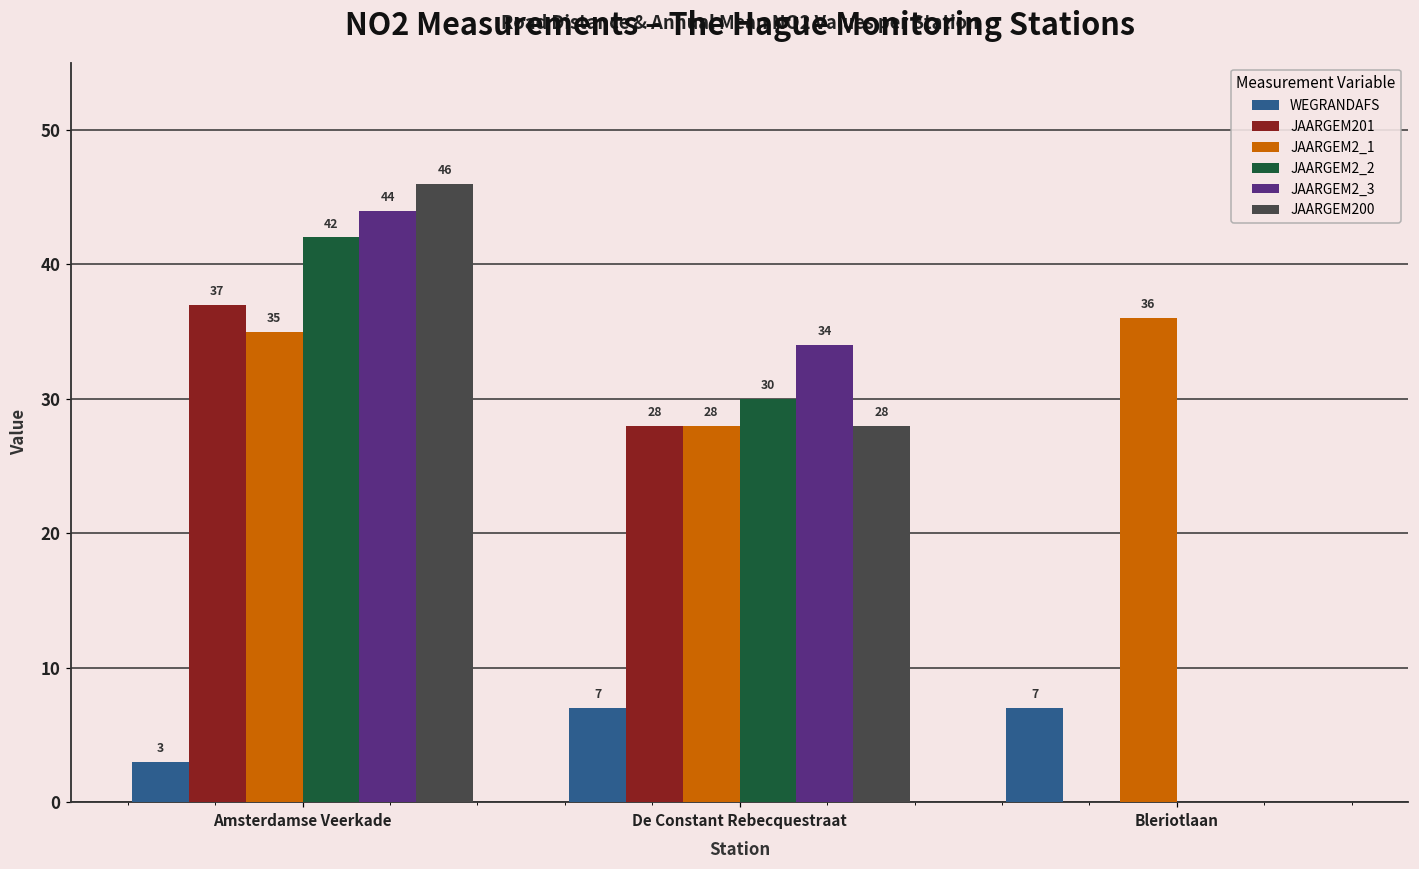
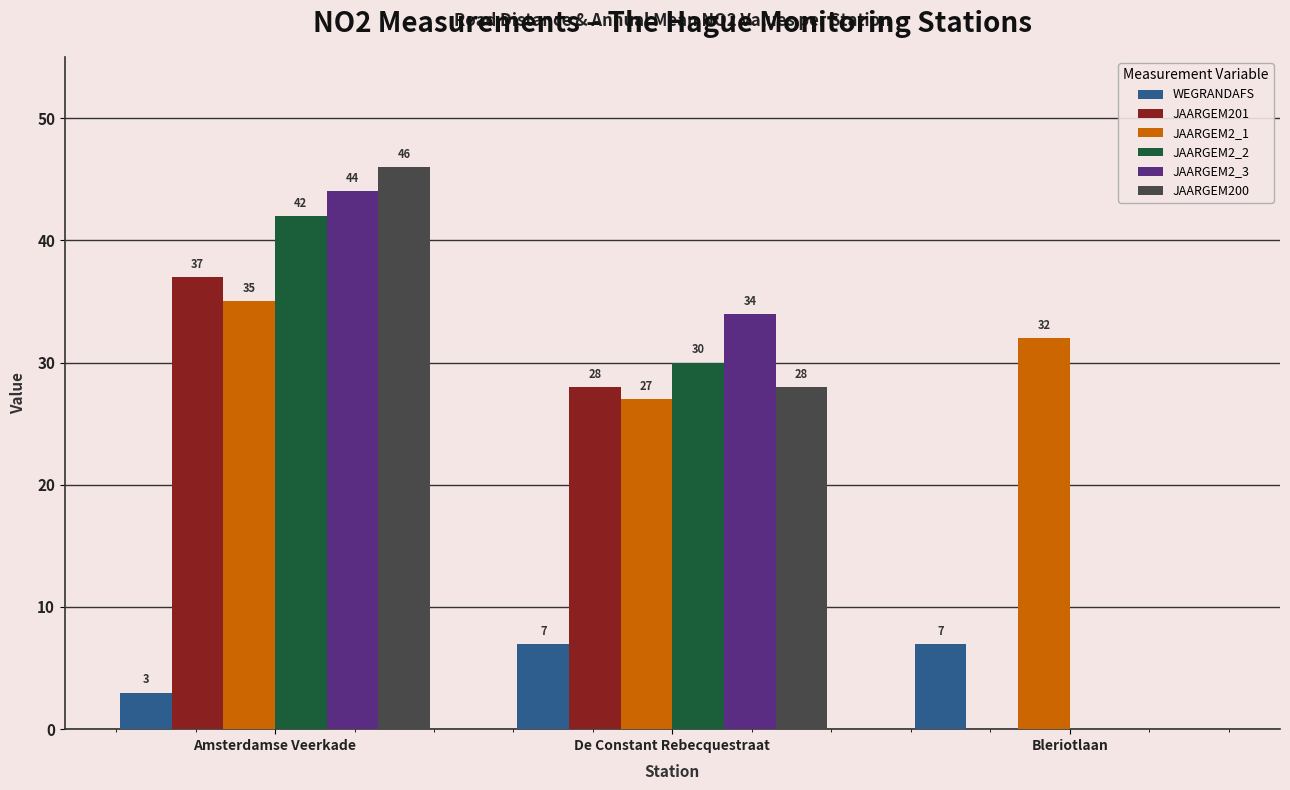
JAARGEM2_1, De Constant Rebecquestraat: 28 -> 27
JAARGEM2_1, Bleriotlaan: 36 -> 32
